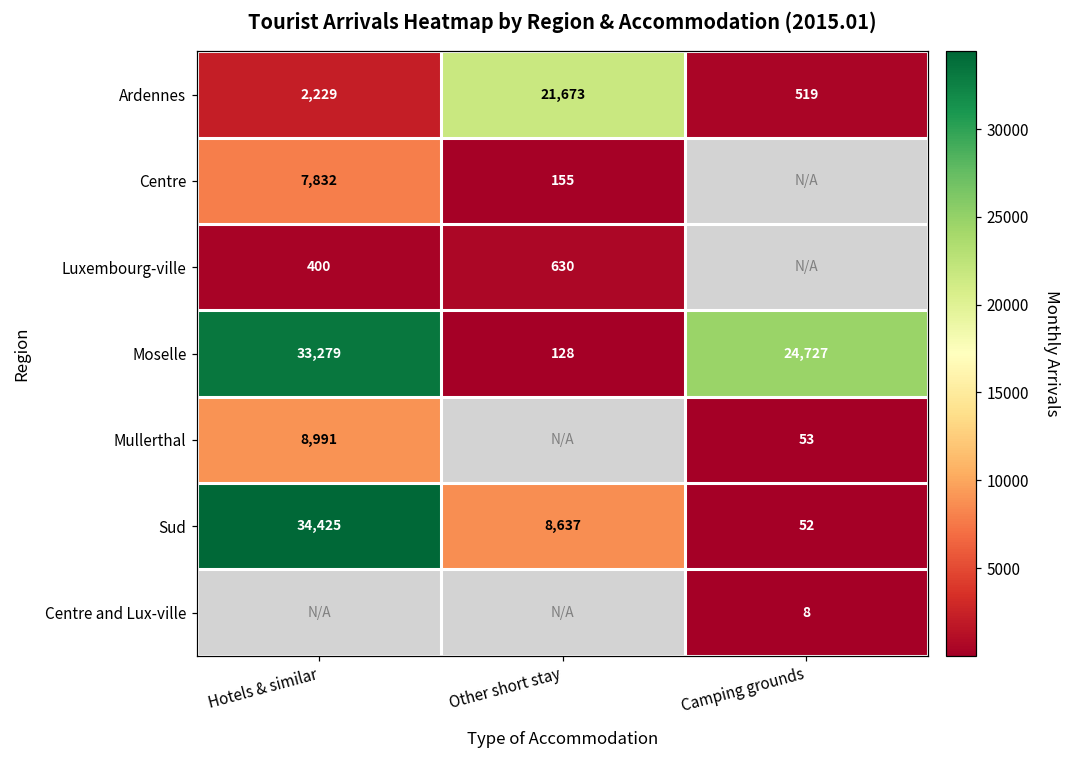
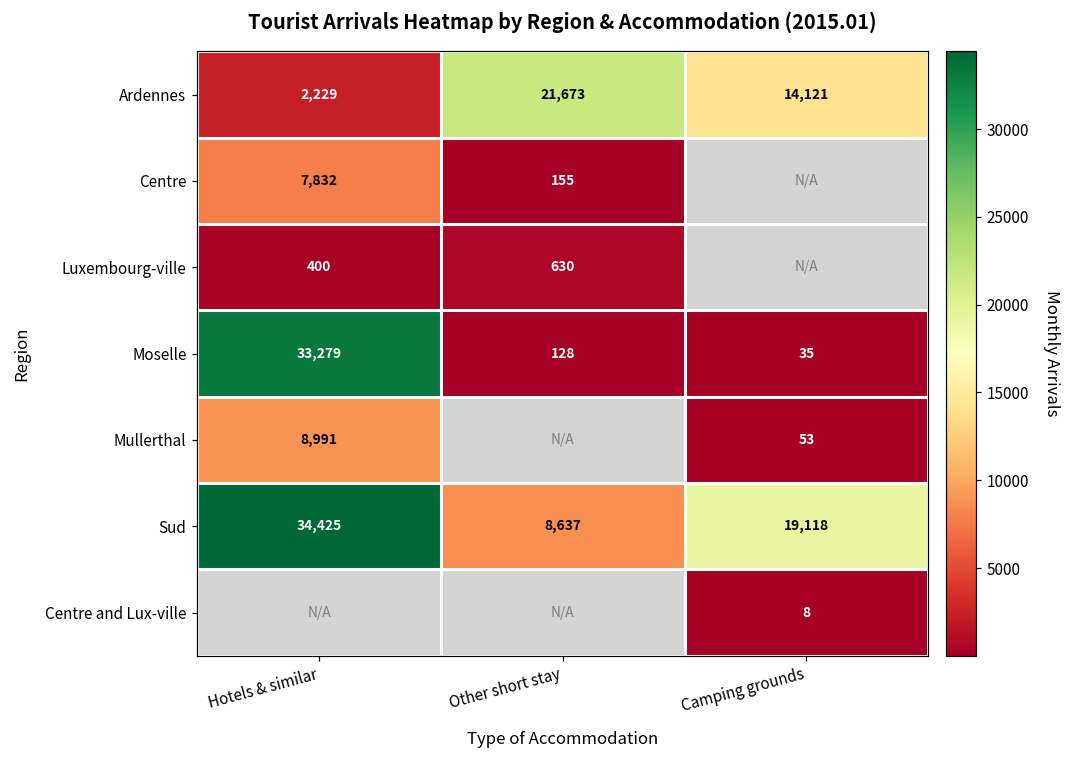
Ardennes, Camping grounds: 519 -> 14,121
Moselle, Camping grounds: 24,727 -> 35
Sud, Camping grounds: 52 -> 19,118
